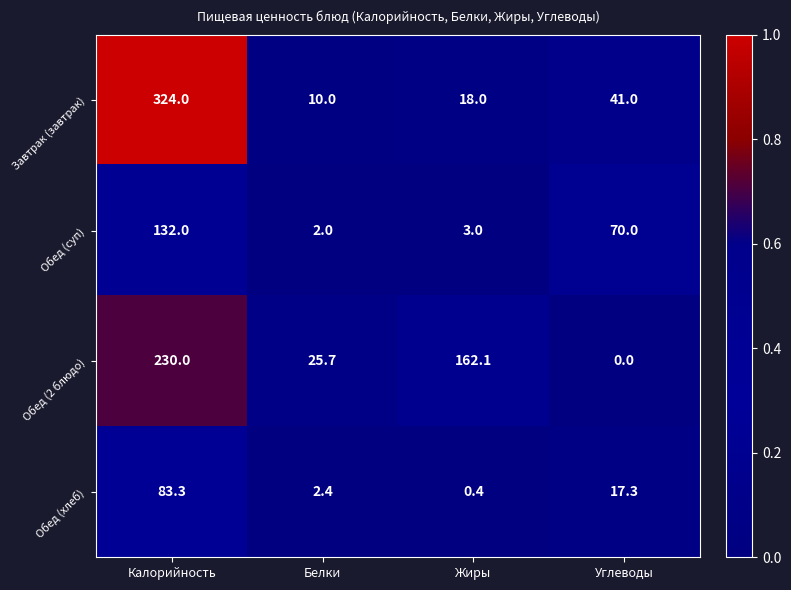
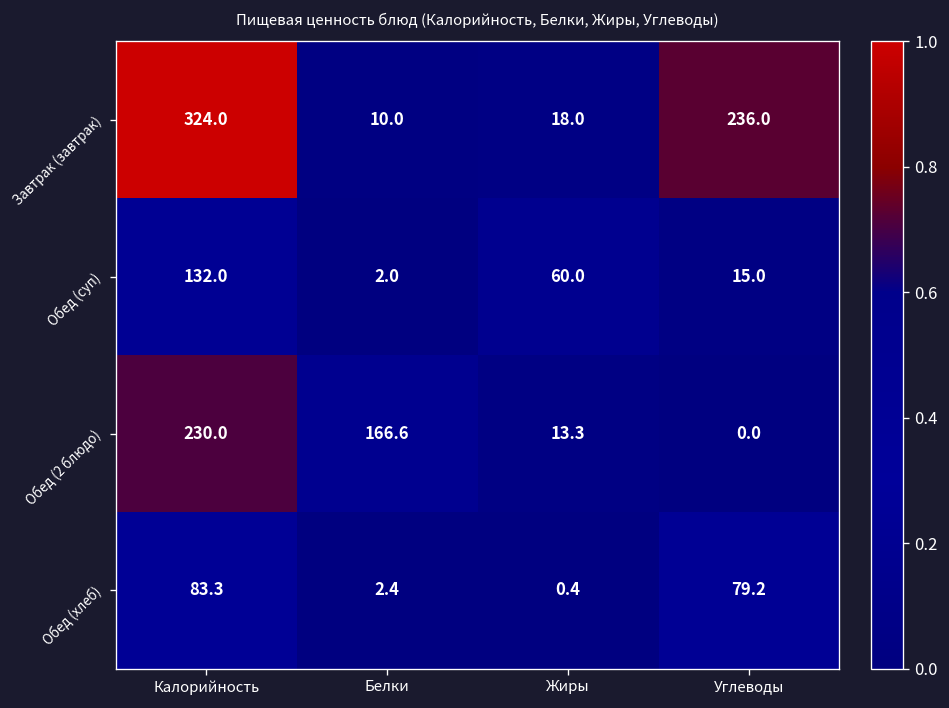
Завтрак (завтрак), Углеводы: 41.0 -> 236.0
Обед (суп), Жиры: 3.0 -> 60.0
Обед (суп), Углеводы: 70.0 -> 15.0
Обед (2 блюдо), Белки: 25.7 -> 166.6
Обед (2 блюдо), Жиры: 162.1 -> 13.3
Обед (хлеб), Углеводы: 17.3 -> 79.2
